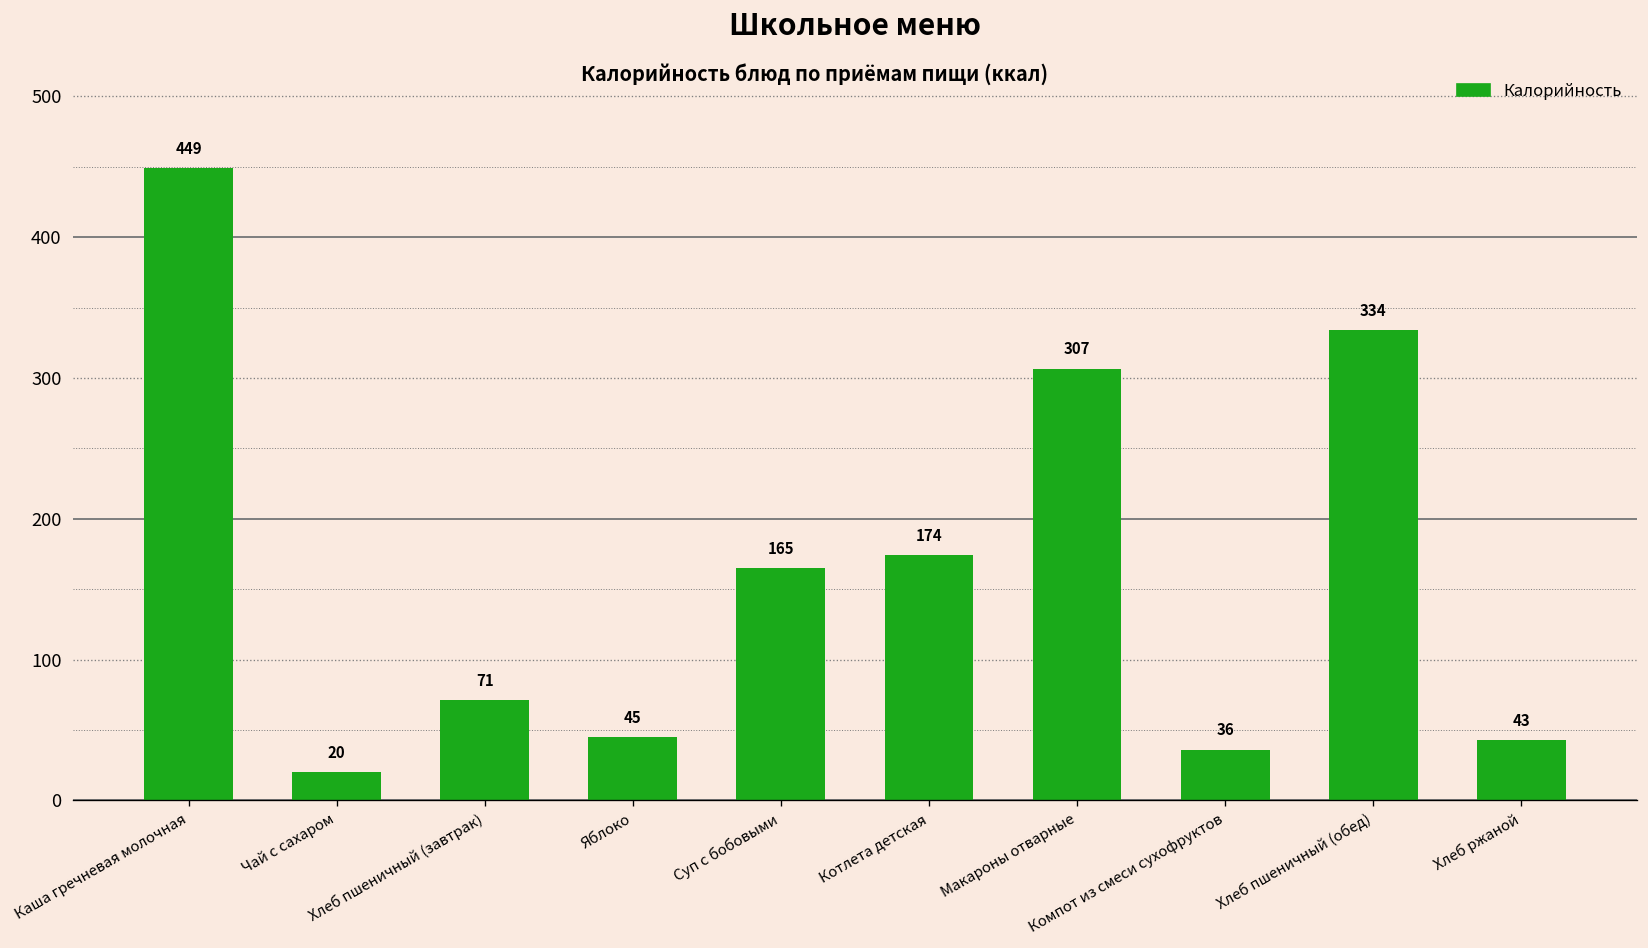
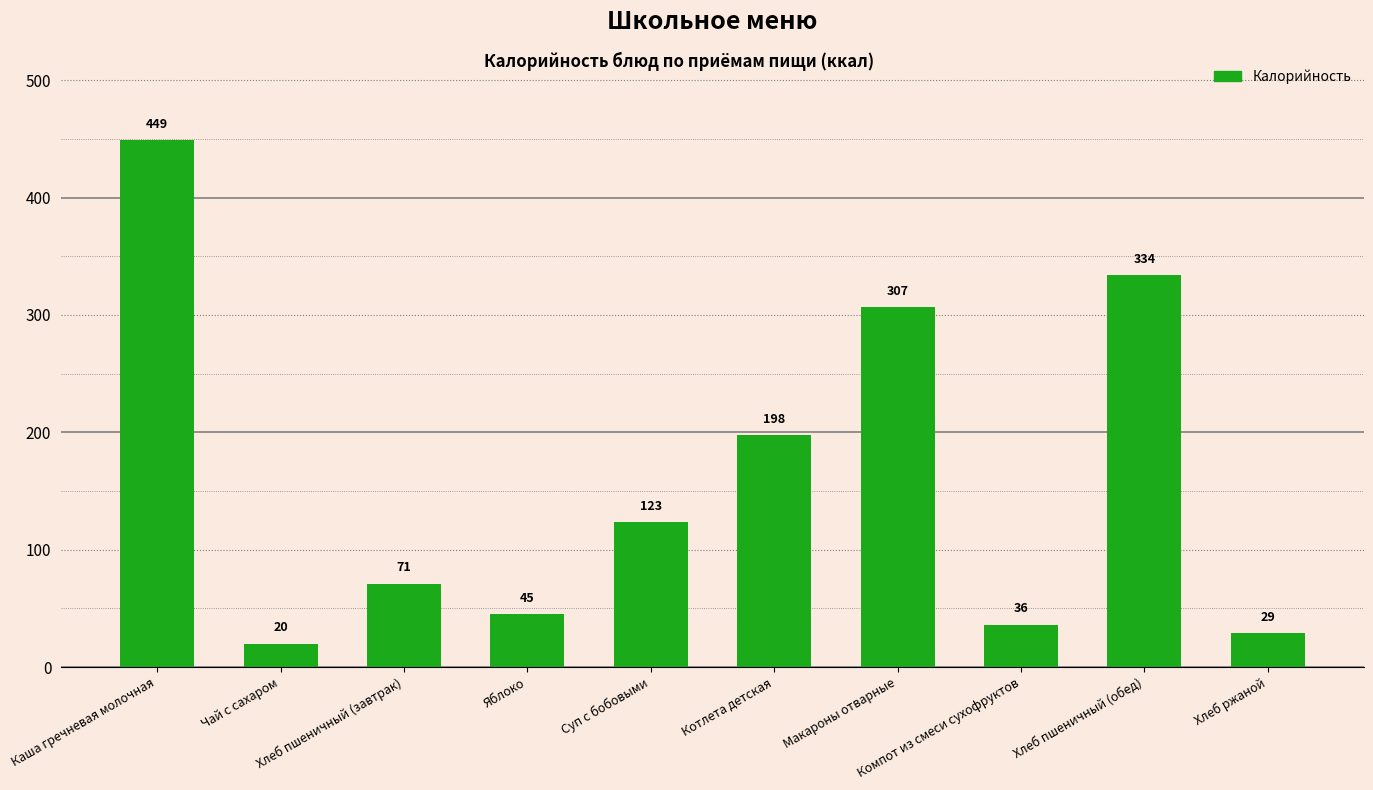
Суп с бобовыми: 165 -> 123
Котлета детская: 174 -> 198
Хлеб ржаной: 43 -> 29
